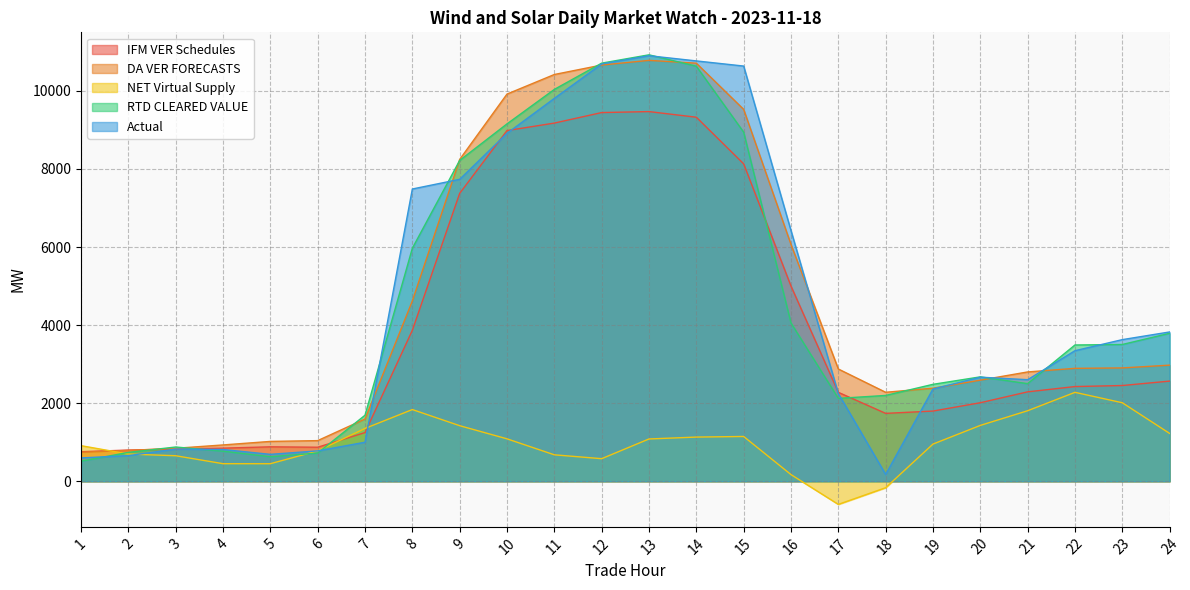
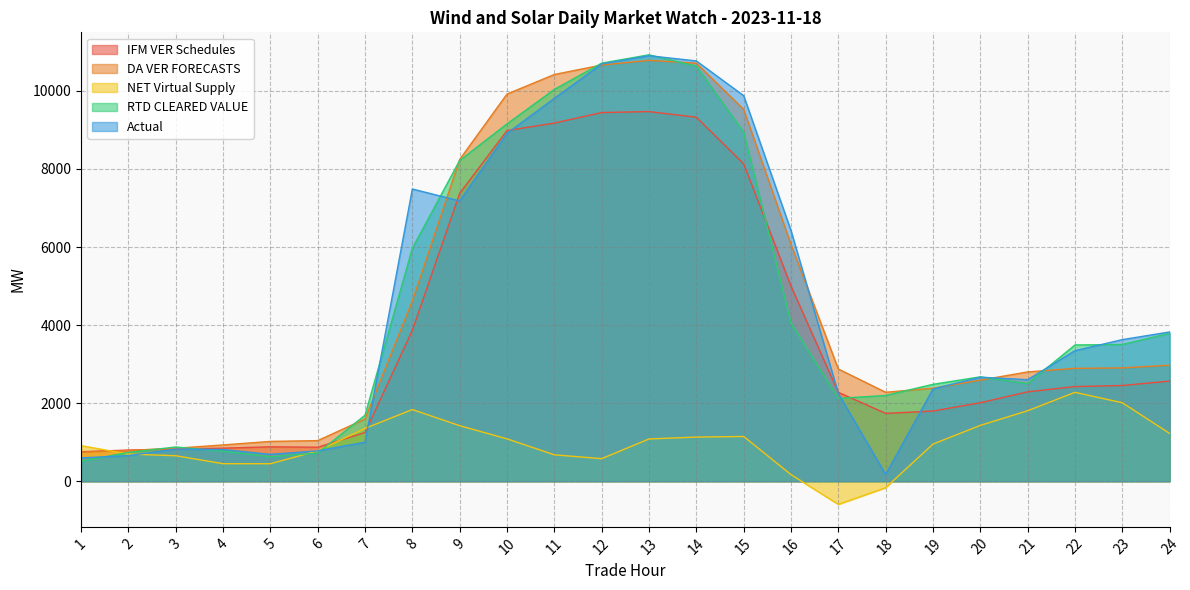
Actual, 9: 7700 -> 7200
Actual, 15: 10600 -> 9900
